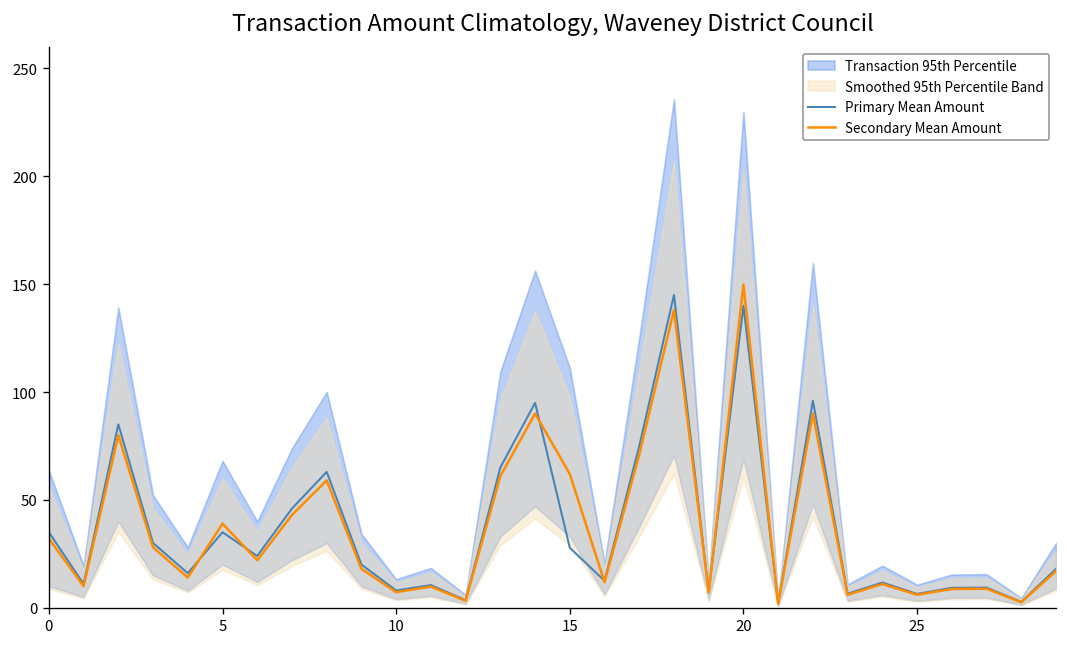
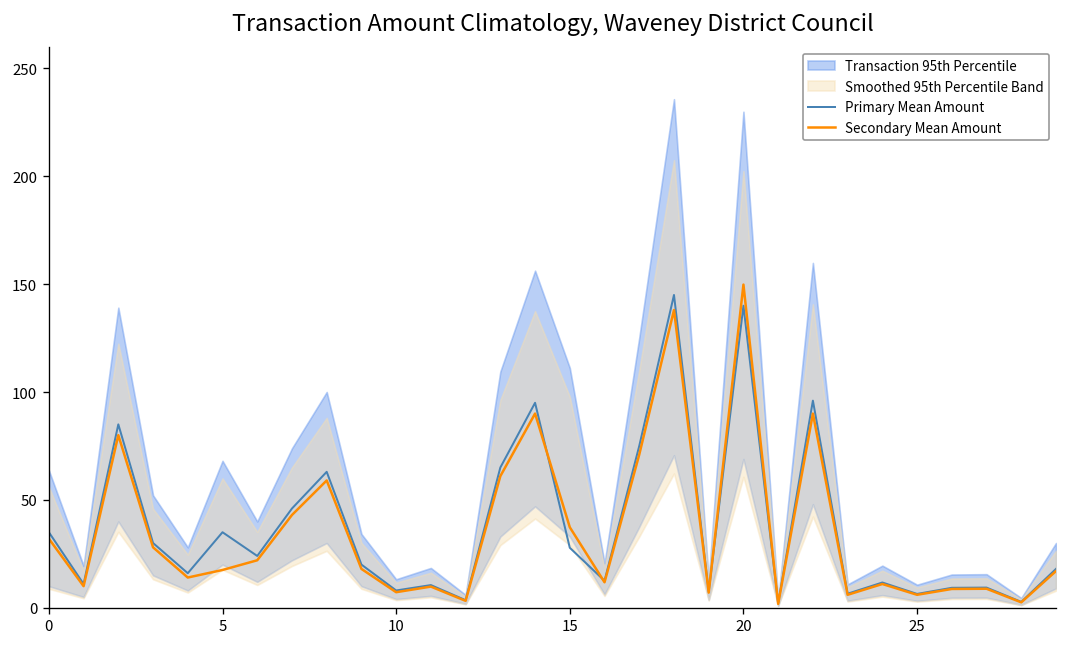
Secondary Mean Amount, 5: 39 -> 18
Secondary Mean Amount, 15: 62 -> 37
